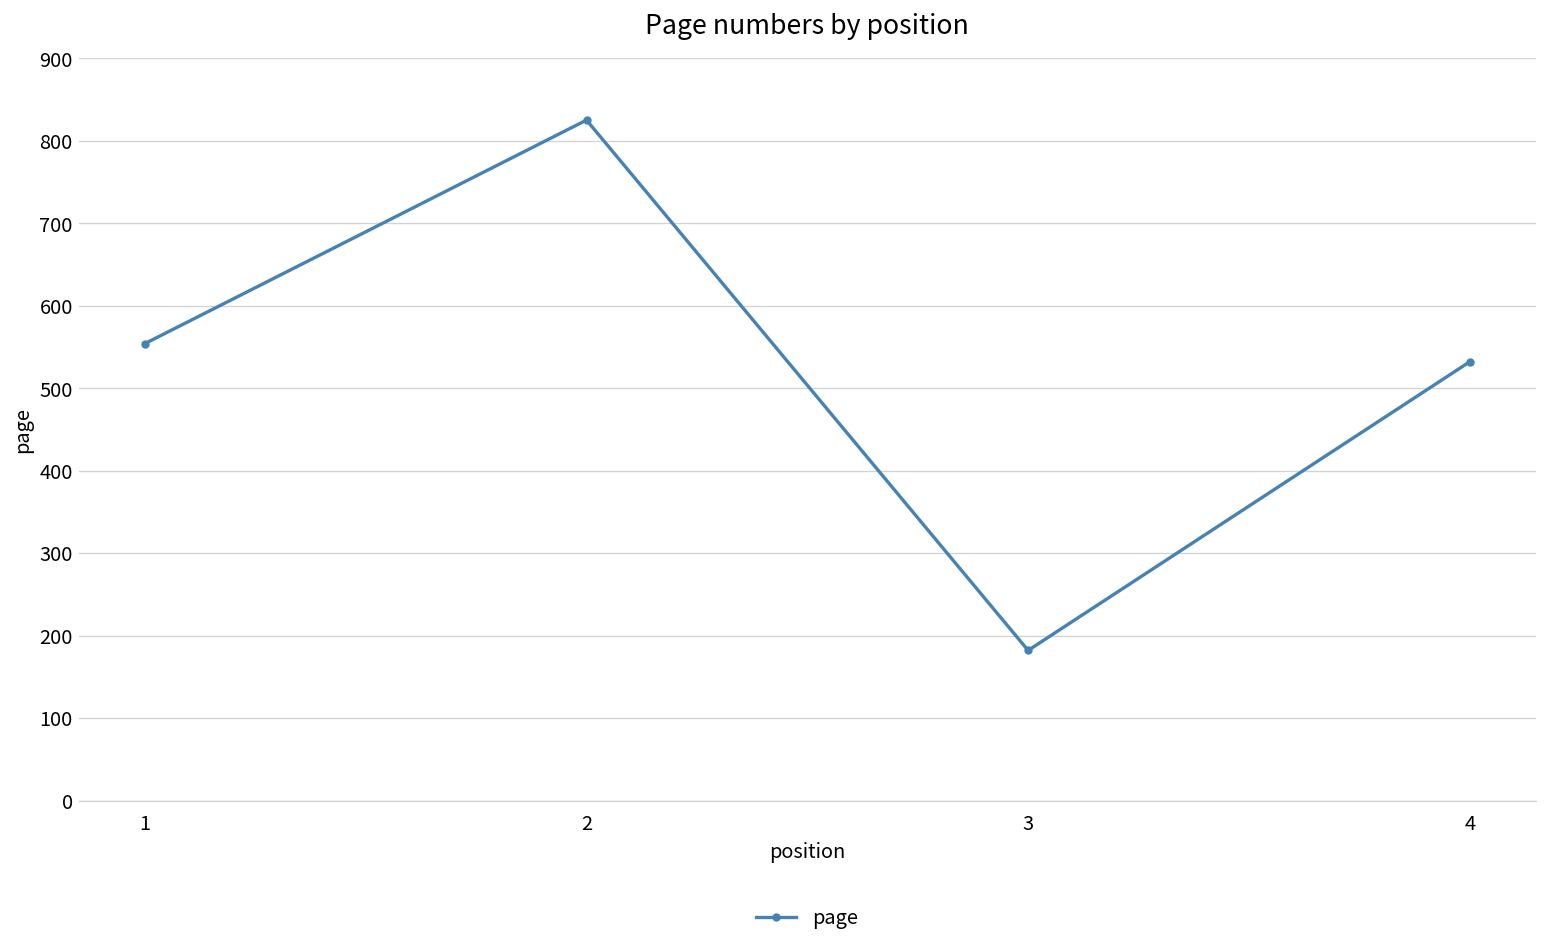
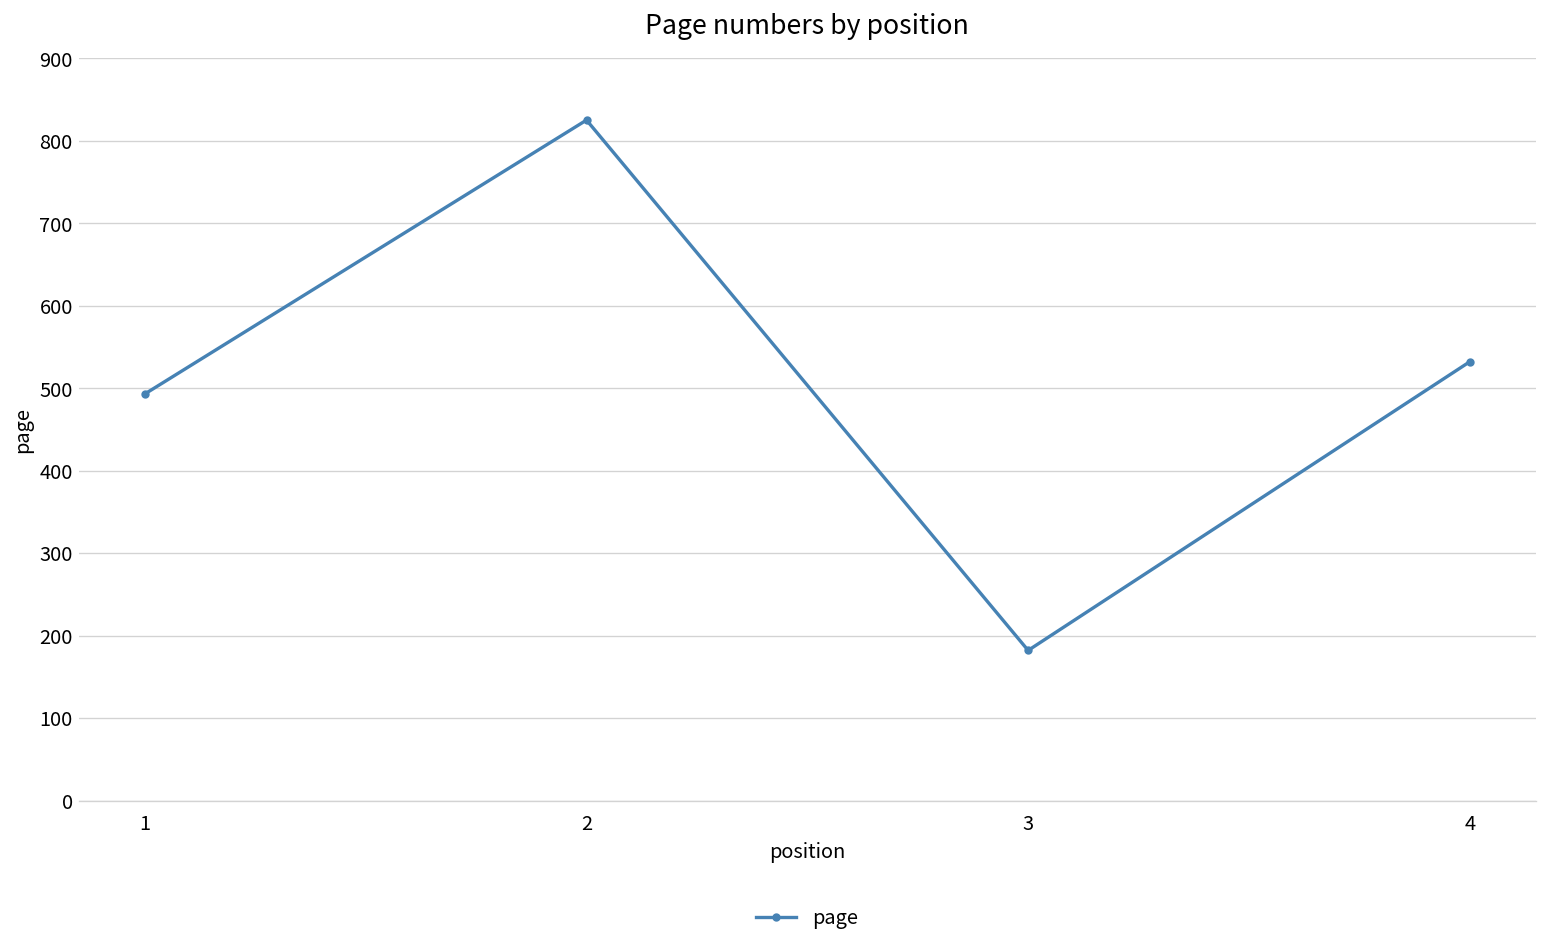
1: 550 -> 490
